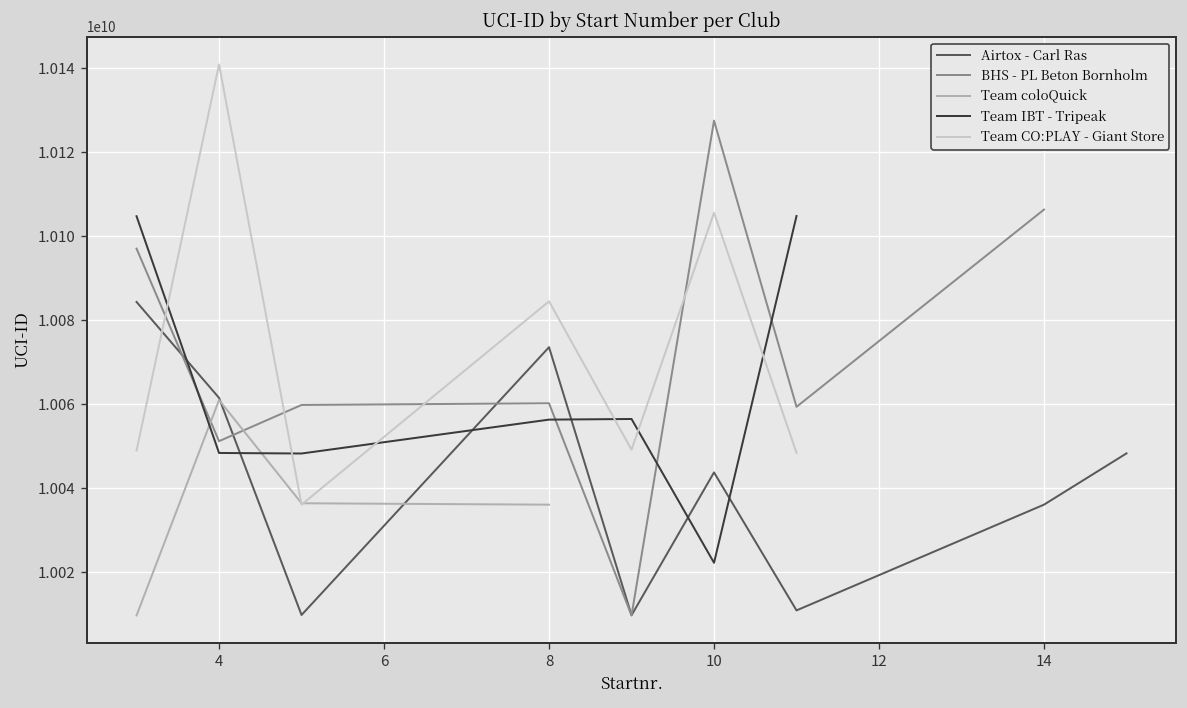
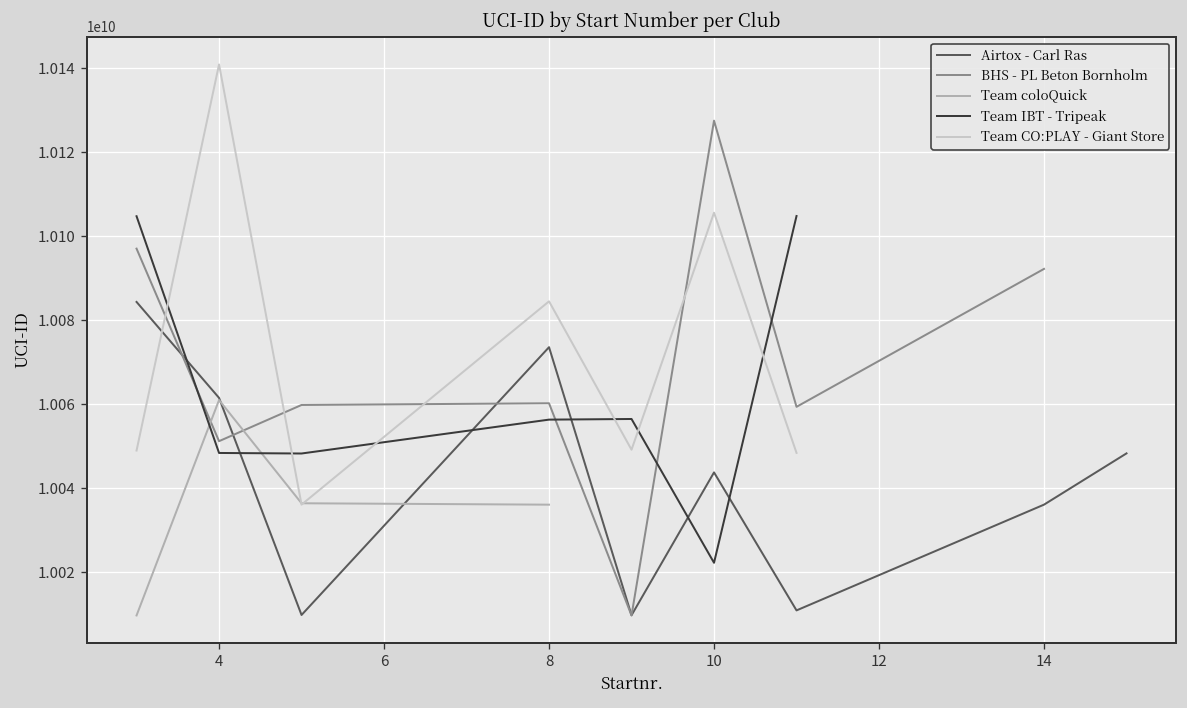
BHS - PL Beton Bornholm, 14: 10106000000 -> 10092000000
